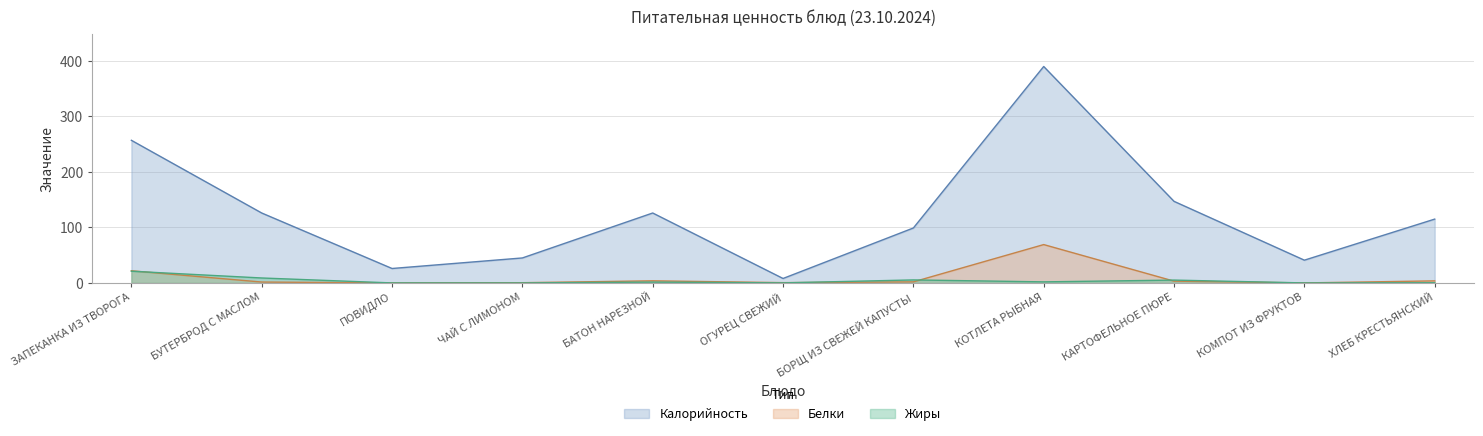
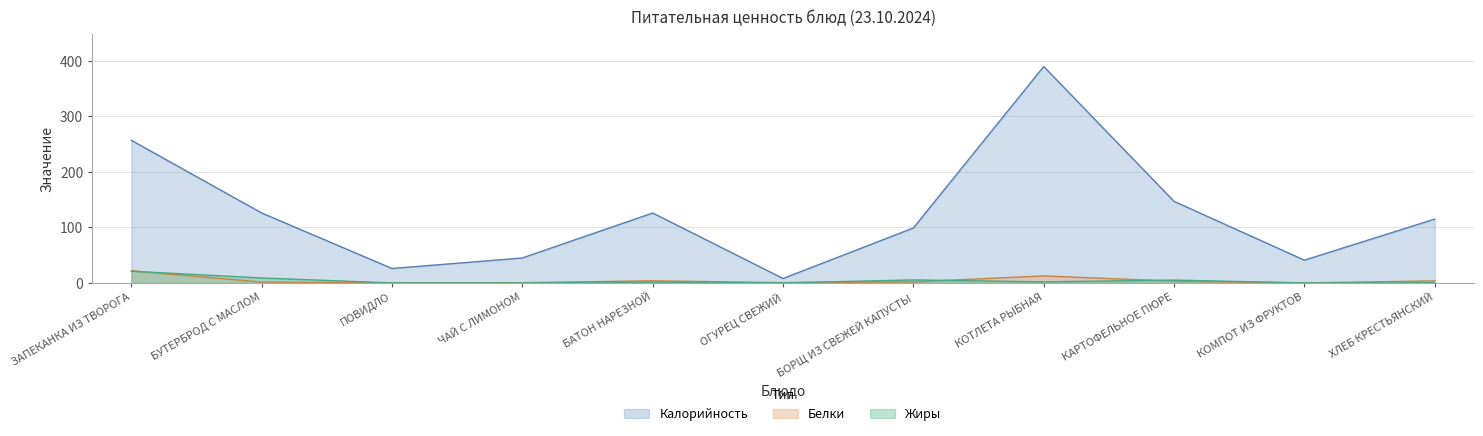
Белки, КОТЛЕТА РЫБНАЯ: 70 -> 10
